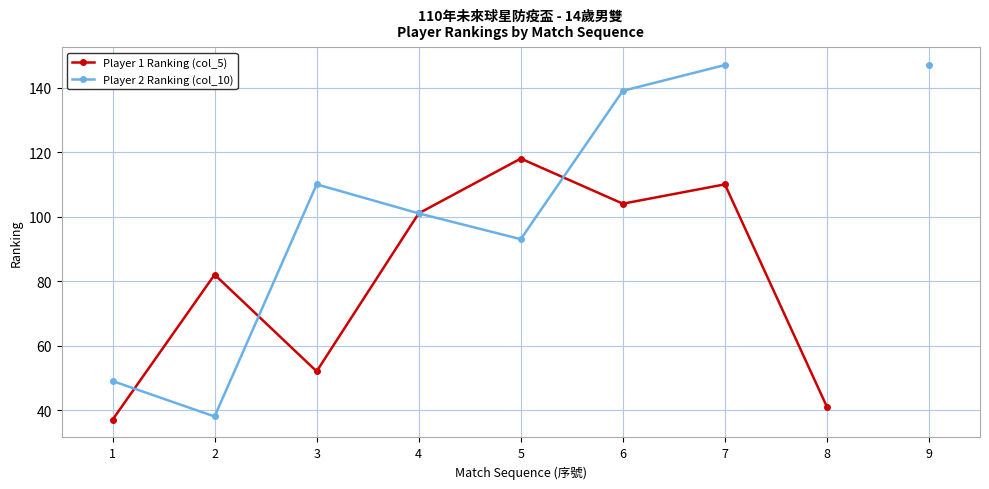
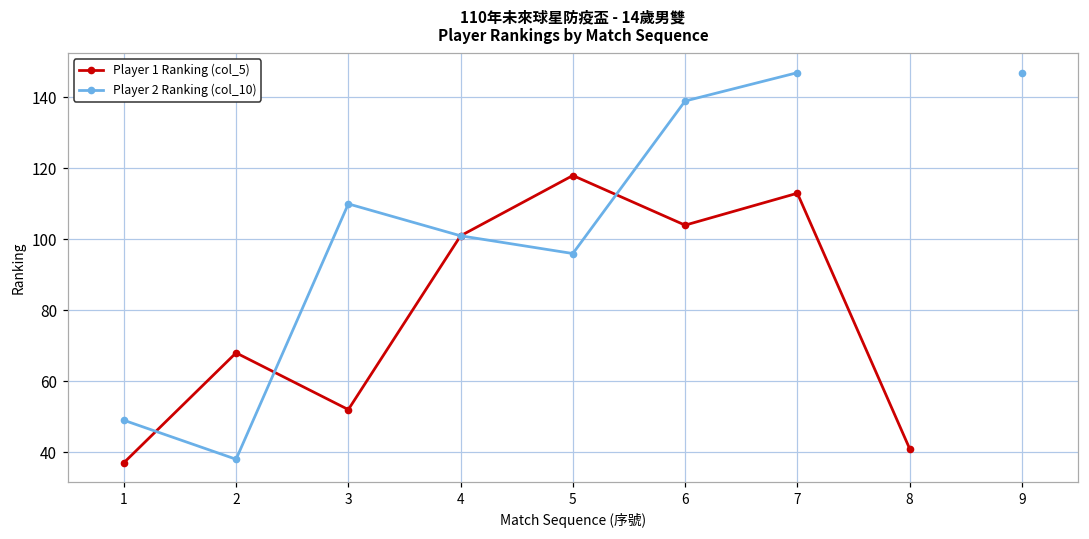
Player 1 Ranking (col_5), 2: 82 -> 68
Player 2 Ranking (col_10), 5: 93 -> 96
Player 1 Ranking (col_5), 7: 110 -> 113
